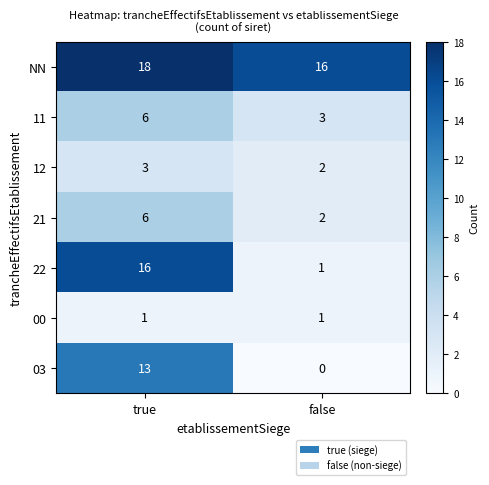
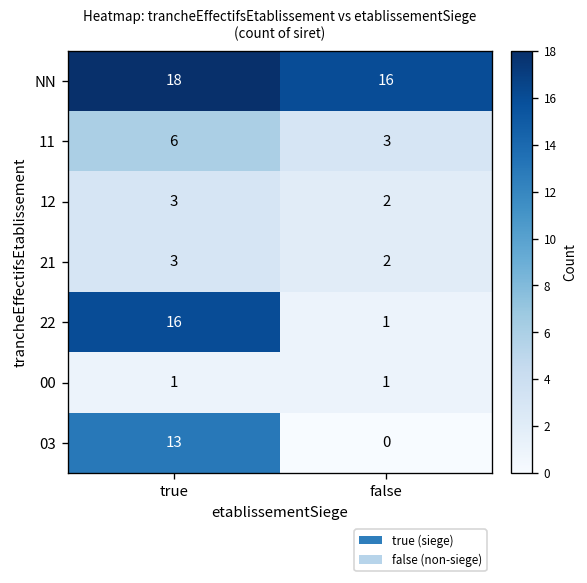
21, true: 6 -> 3
